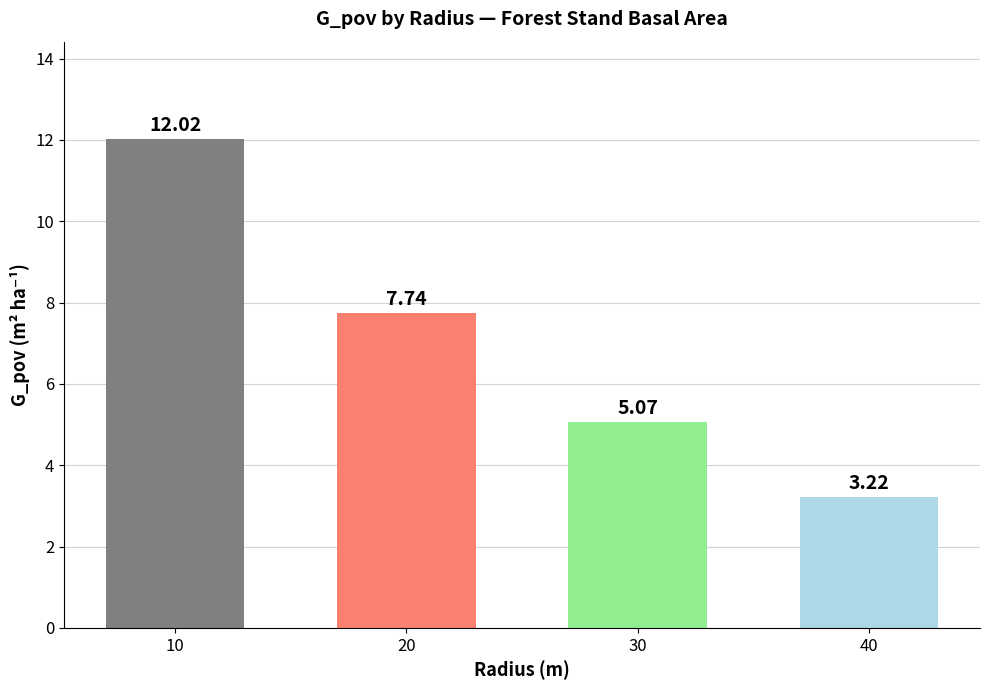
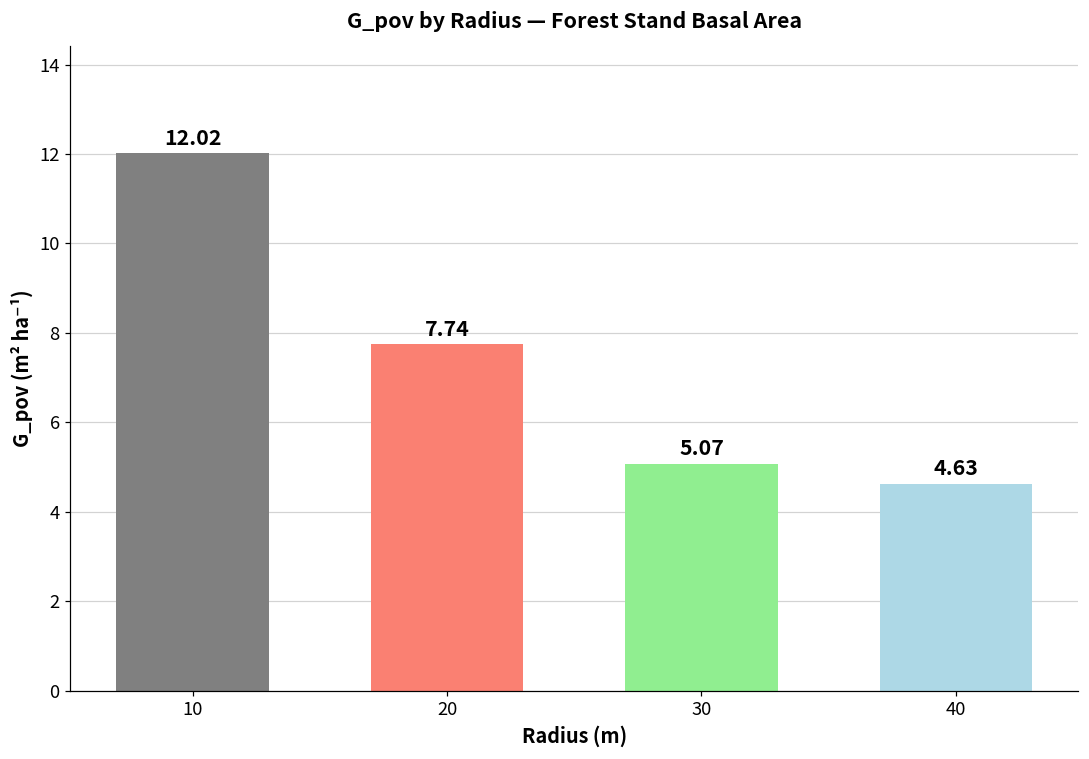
40: 3.22 -> 4.63
